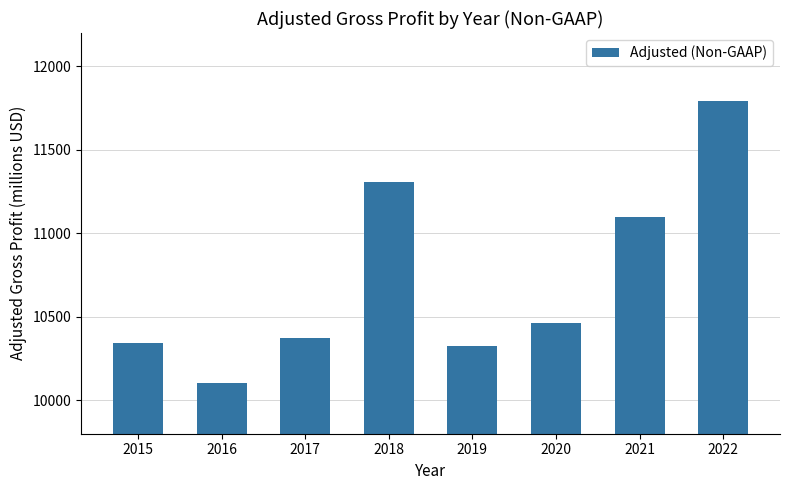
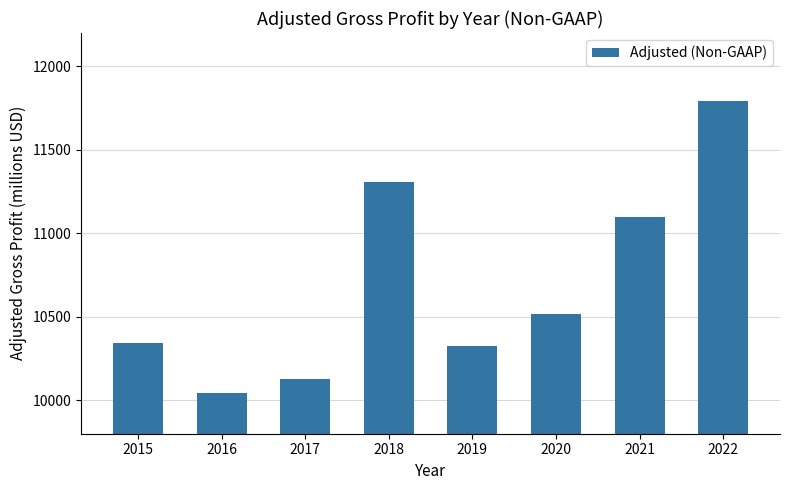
2016: 10100 -> 10040
2017: 10370 -> 10130
2020: 10460 -> 10520
